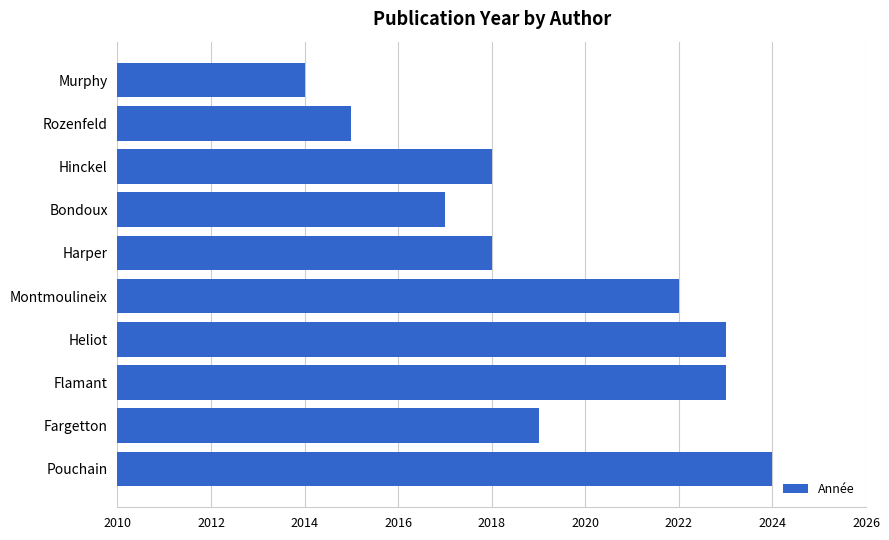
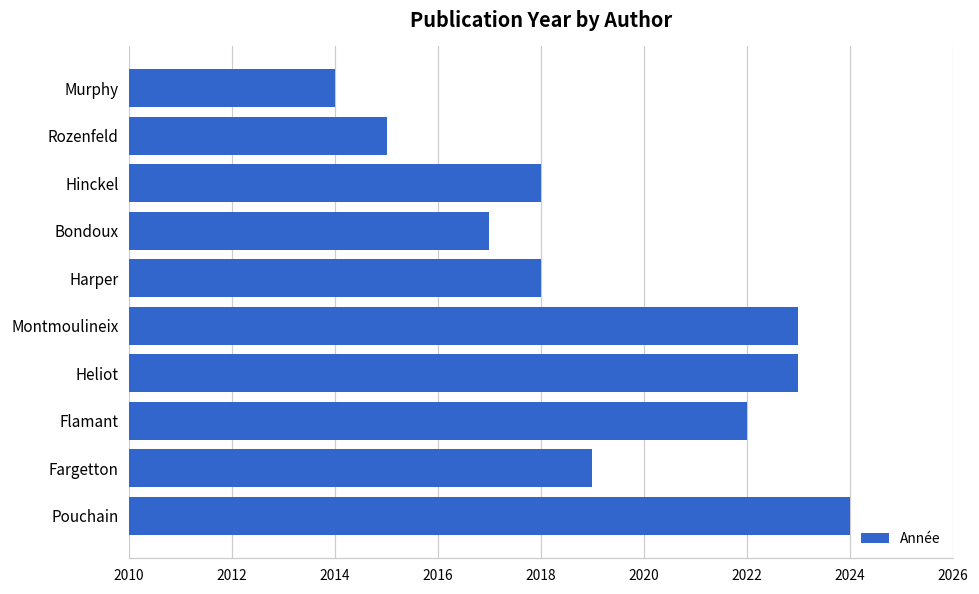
Montmoulineix: 2022 -> 2023
Flamant: 2023 -> 2022
